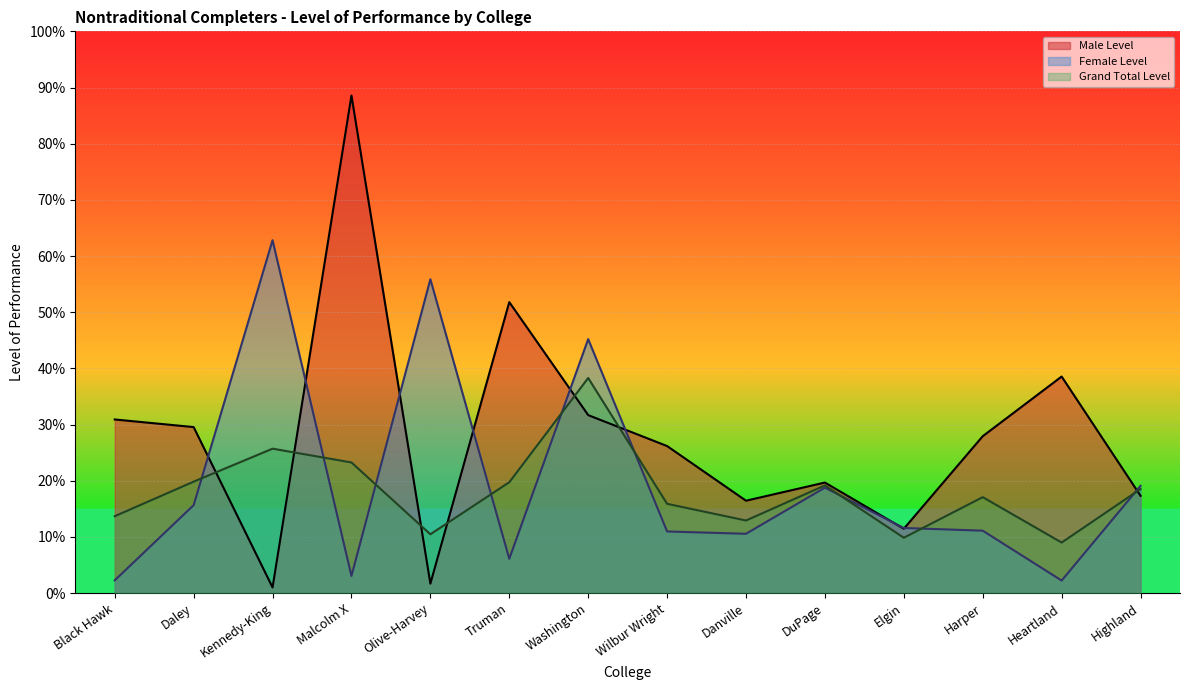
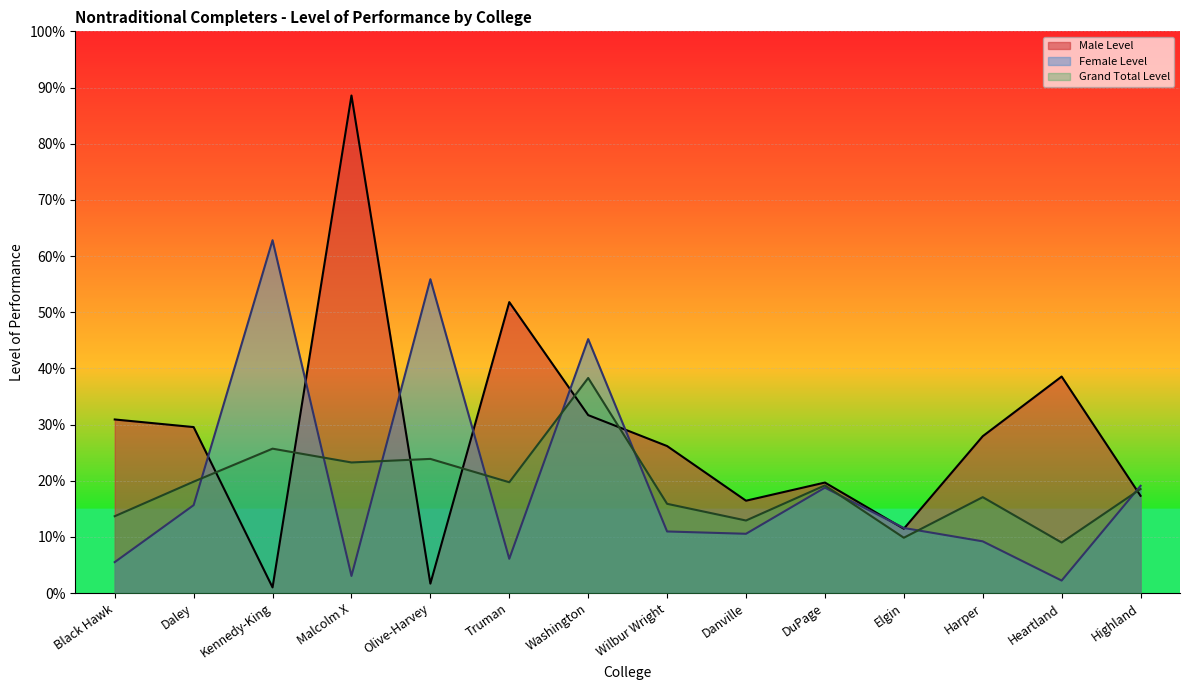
Female Level, Black Hawk: 2% -> 6%
Grand Total Level, Olive-Harvey: 10% -> 24%
Female Level, Harper: 11% -> 9%
